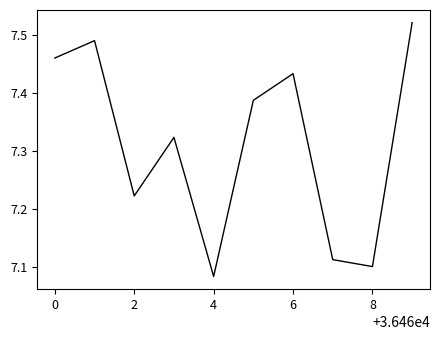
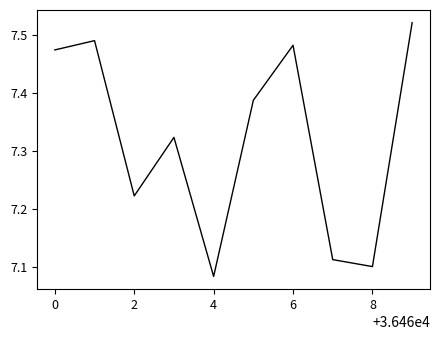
0: 7.46 -> 7.48
6: 7.43 -> 7.48
